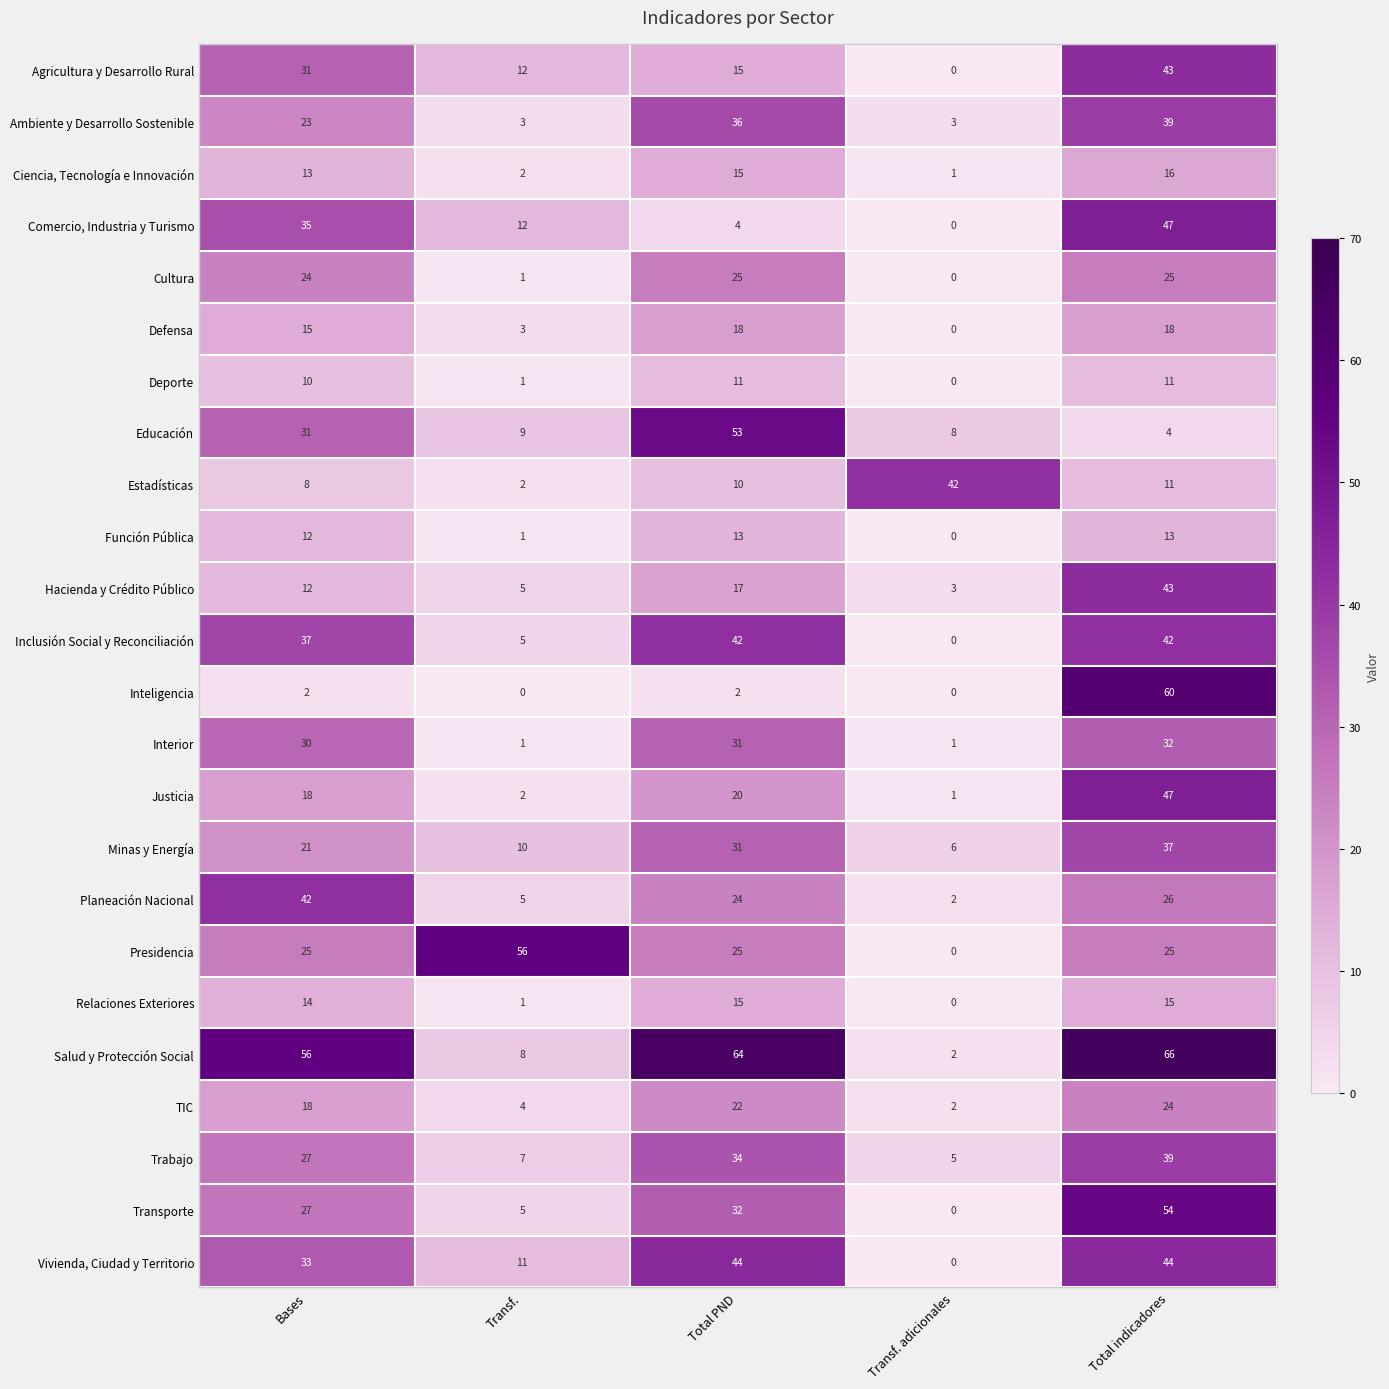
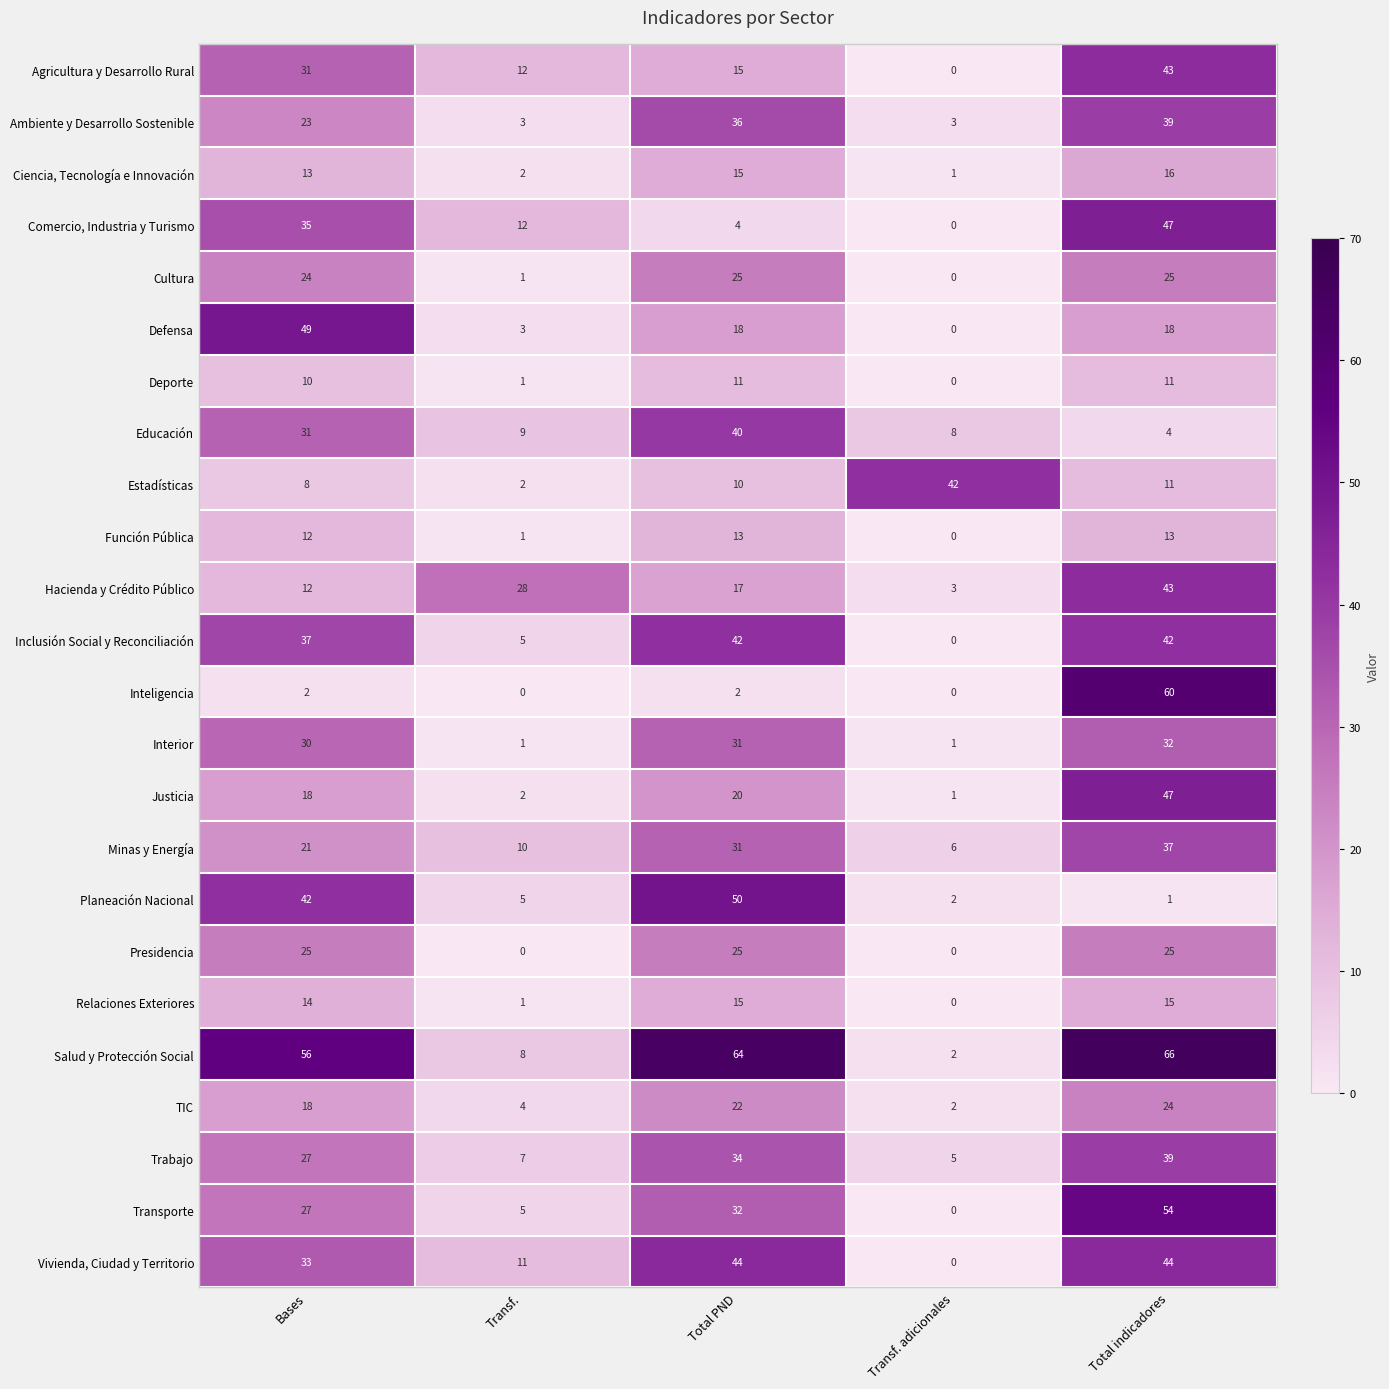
Defensa, Bases: 15 -> 49
Educación, Total PND: 53 -> 40
Hacienda y Crédito Público, Transf.: 5 -> 28
Planeación Nacional, Total PND: 24 -> 50
Planeación Nacional, Total indicadores: 26 -> 1
Presidencia, Transf.: 56 -> 0
